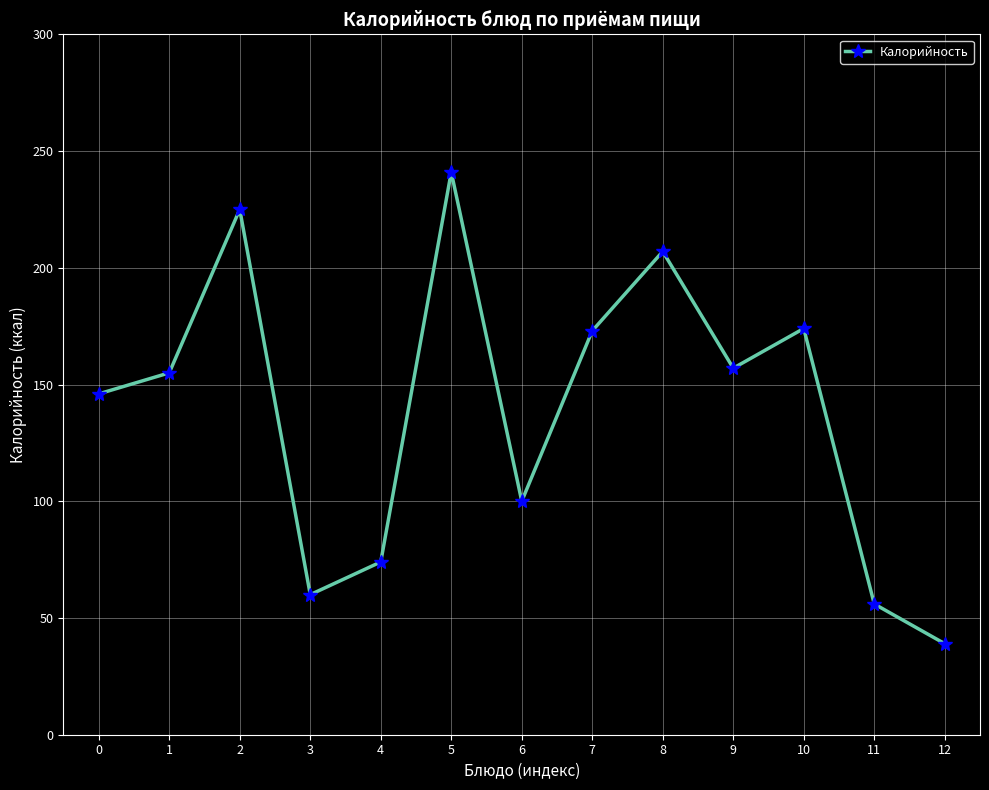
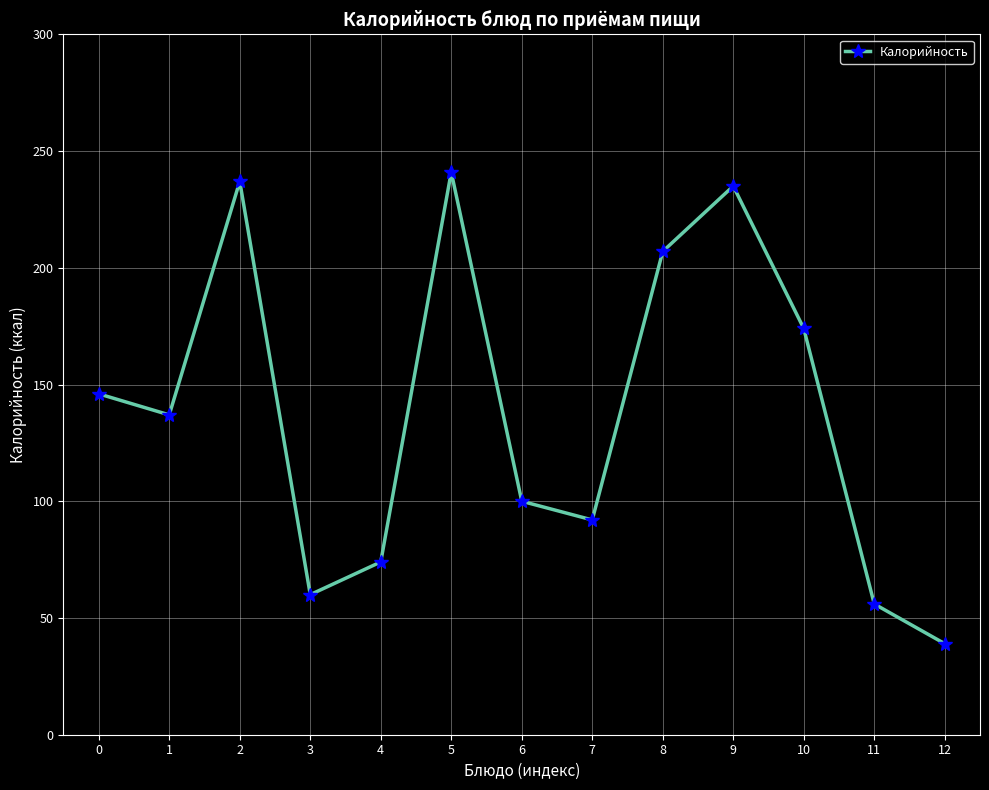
1: 155 -> 137
2: 225 -> 237
7: 173 -> 92
9: 157 -> 235
